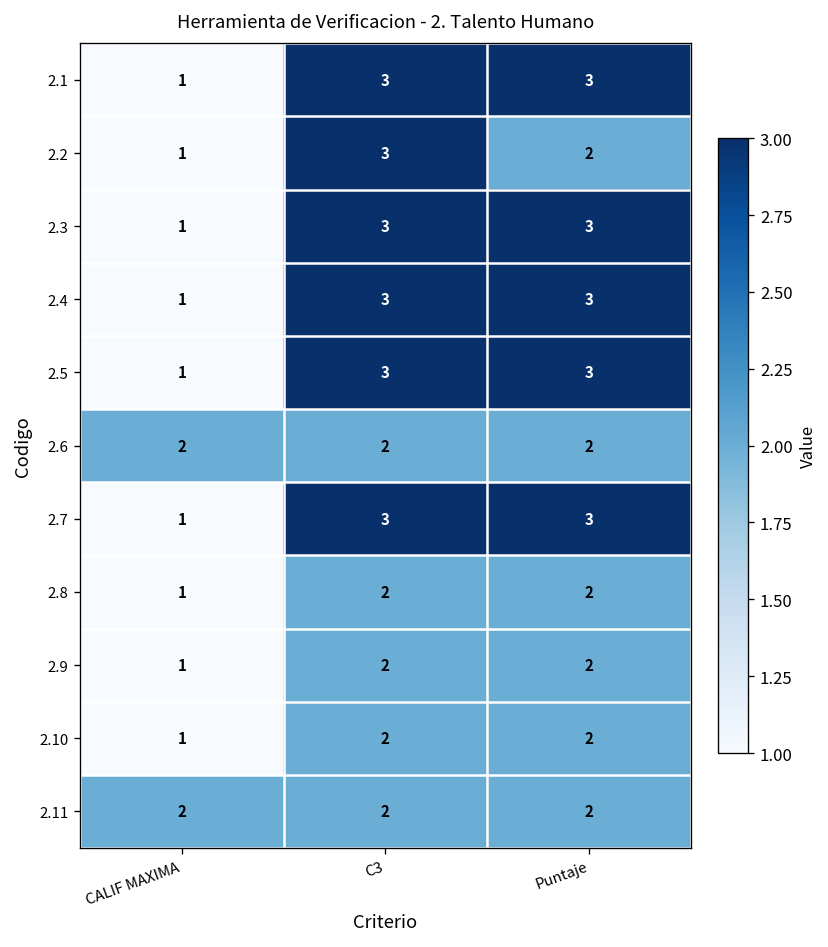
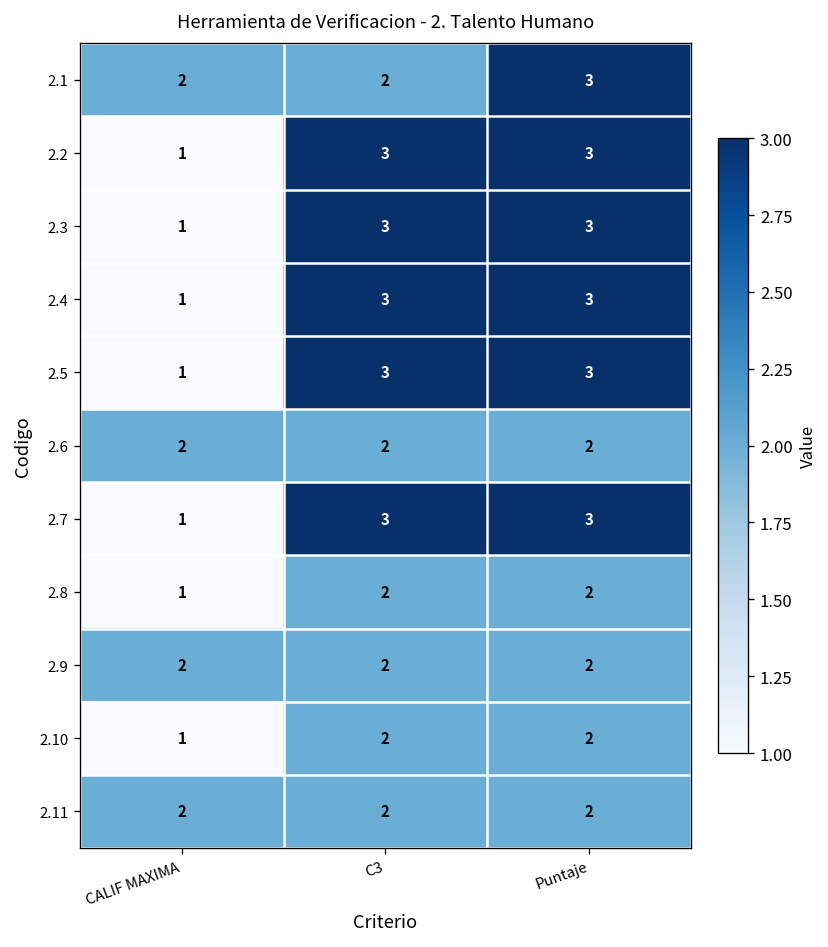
2.1, CALIF MAXIMA: 1 -> 2
2.1, C3: 3 -> 2
2.2, Puntaje: 2 -> 3
2.9, CALIF MAXIMA: 1 -> 2
